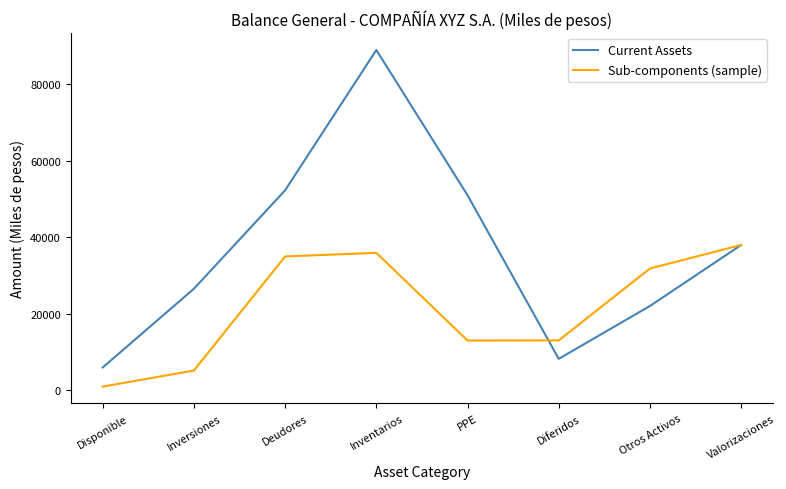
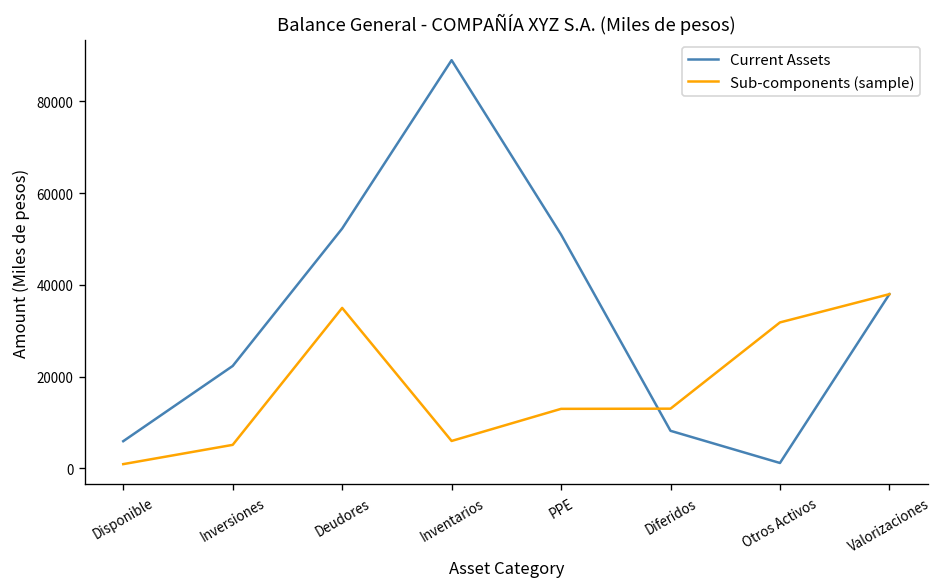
Current Assets, Inversiones: 27000 -> 22000
Sub-components (sample), Inventarios: 36000 -> 6000
Current Assets, Otros Activos: 22000 -> 1000
